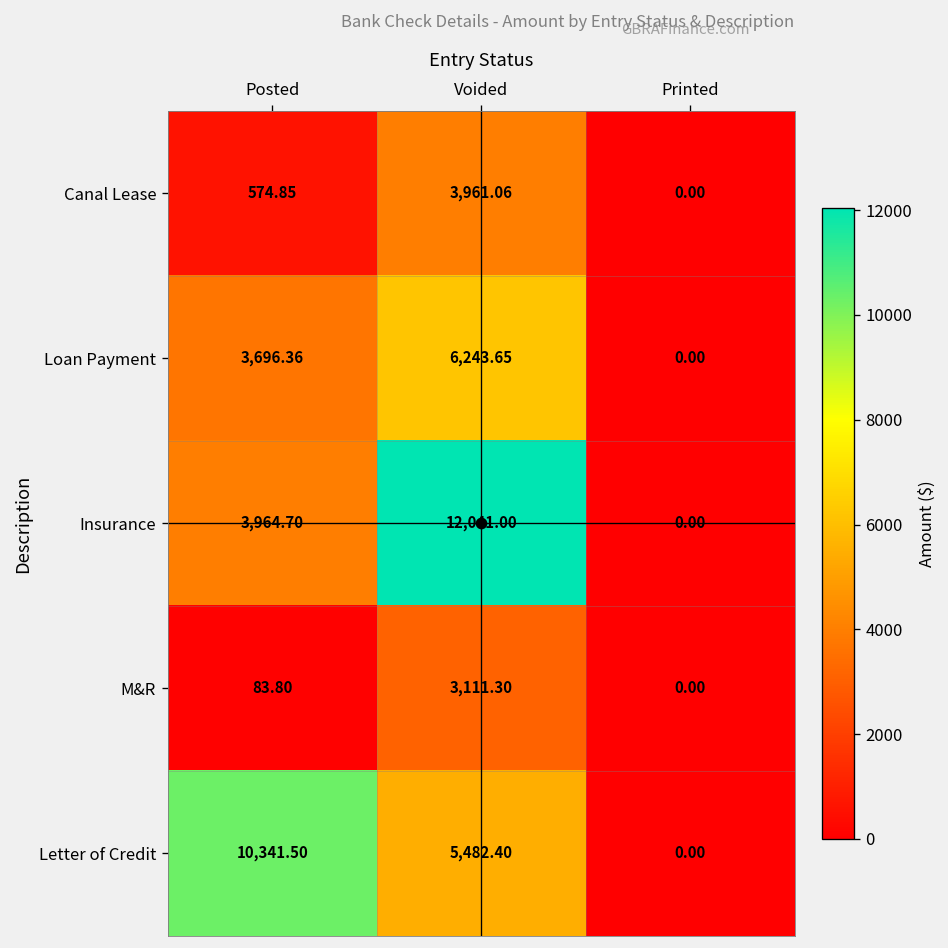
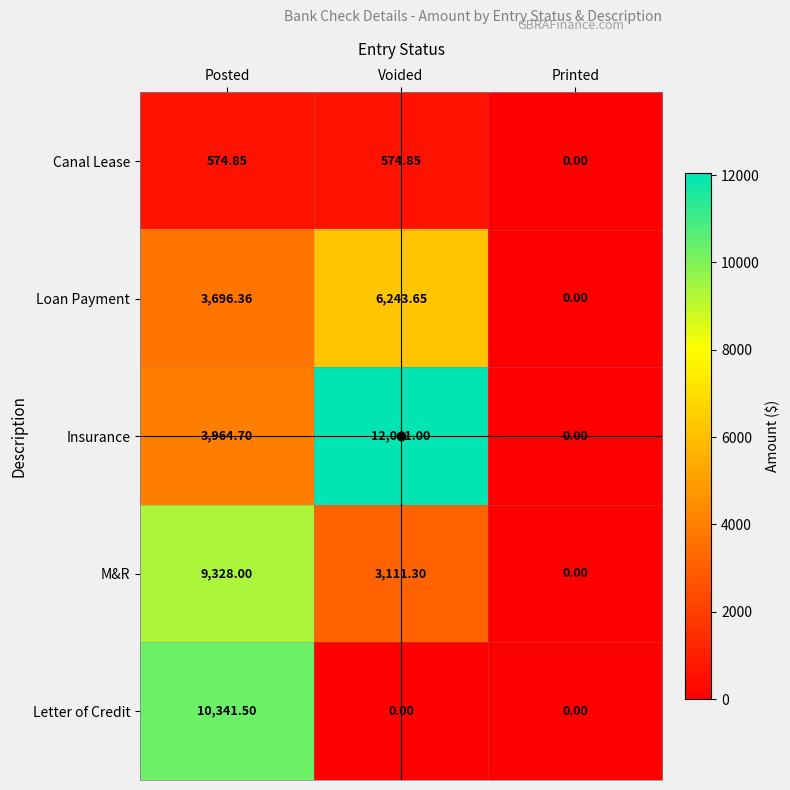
Canal Lease, Voided: 3,961.06 -> 574.85
M&R, Posted: 83.80 -> 9,328.00
Letter of Credit, Voided: 5,482.40 -> 0.00
